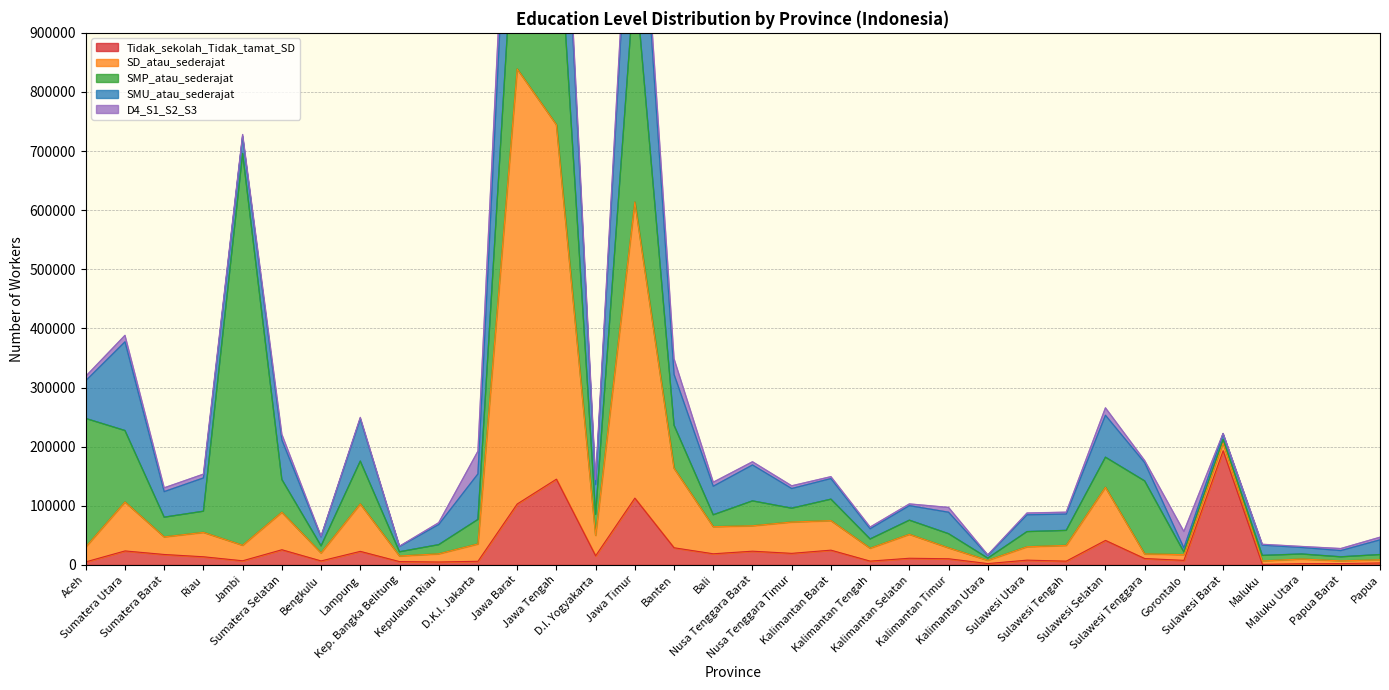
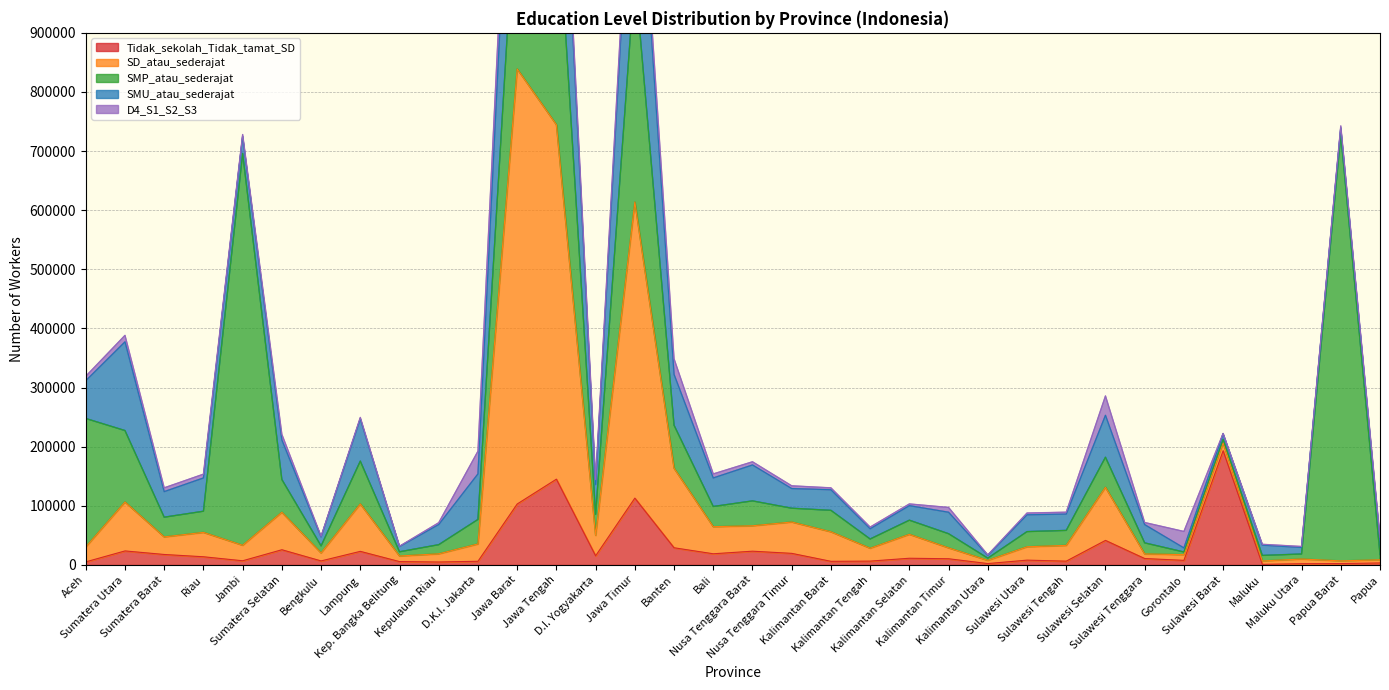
SMP_atau_sederajat, Bali: 20000 -> 30000
Tidak_sekolah_Tidak_tamat_SD, Kalimantan Barat: 30000 -> 10000
D4_S1_S2_S3, Sulawesi Selatan: 10000 -> 30000
SMP_atau_sederajat, Sulawesi Tenggara: 120000 -> 20000
SMP_atau_sederajat, Papua Barat: 10000 -> 720000
